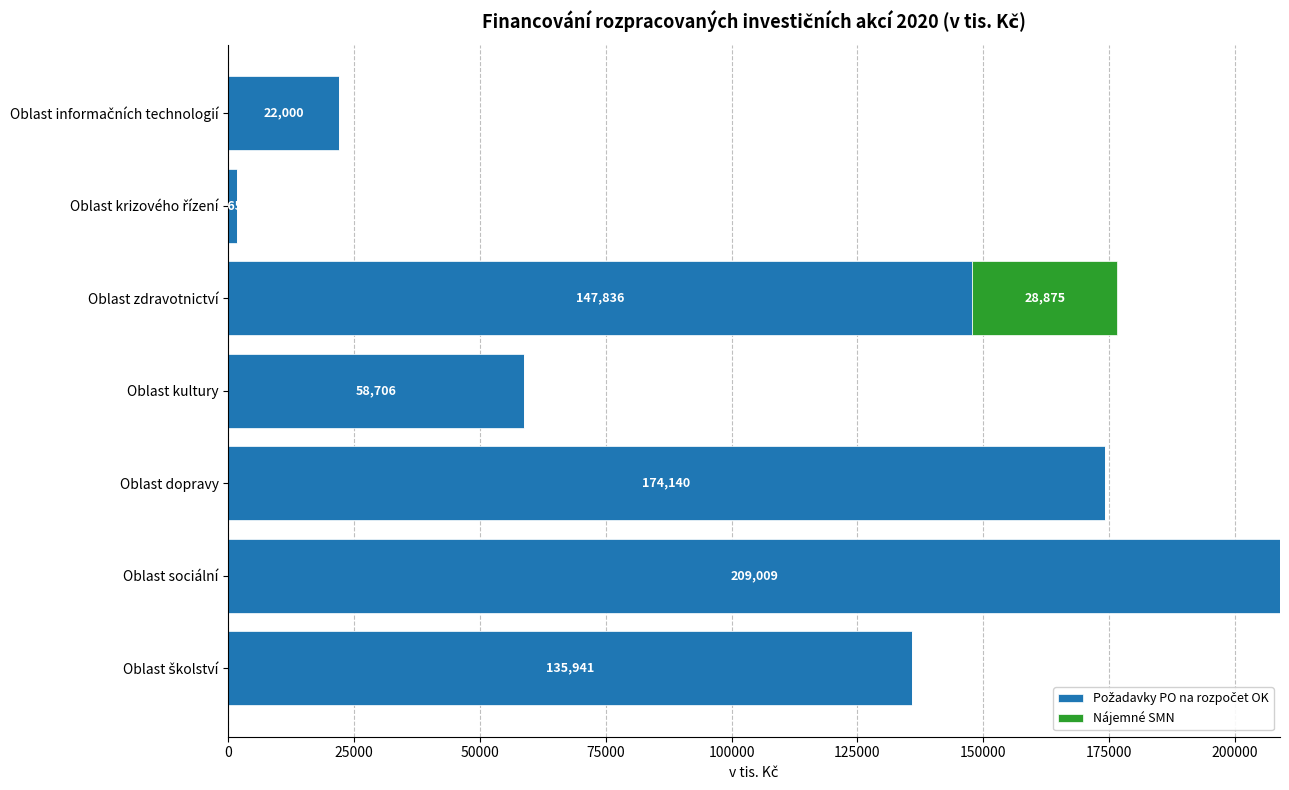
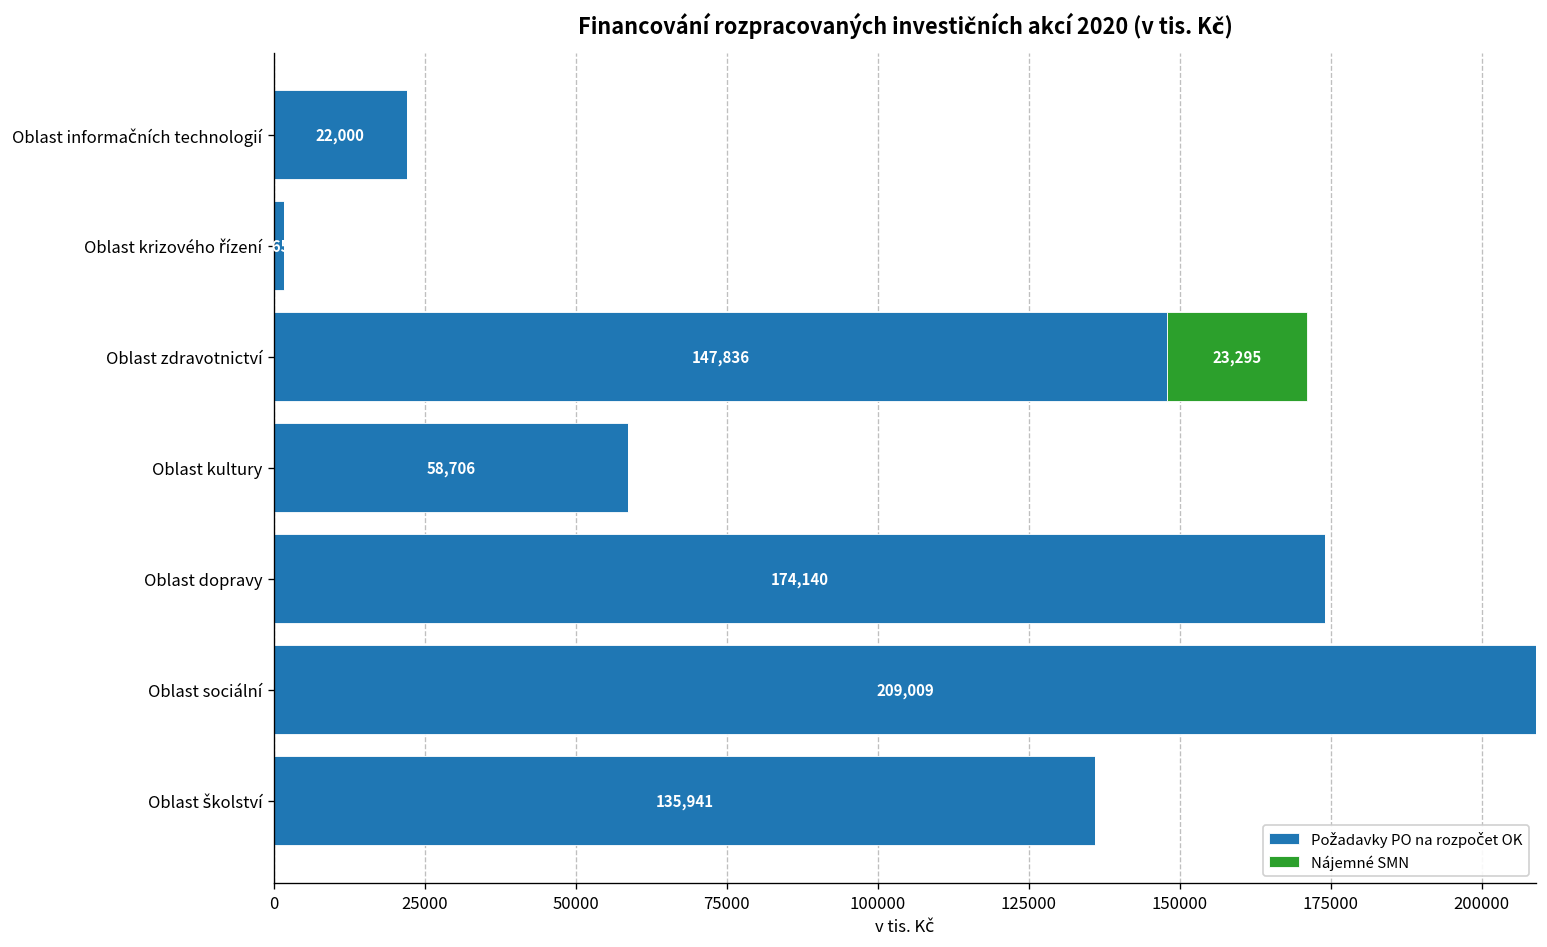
Nájemné SMN, Oblast zdravotnictví: 28,875 -> 23,295
